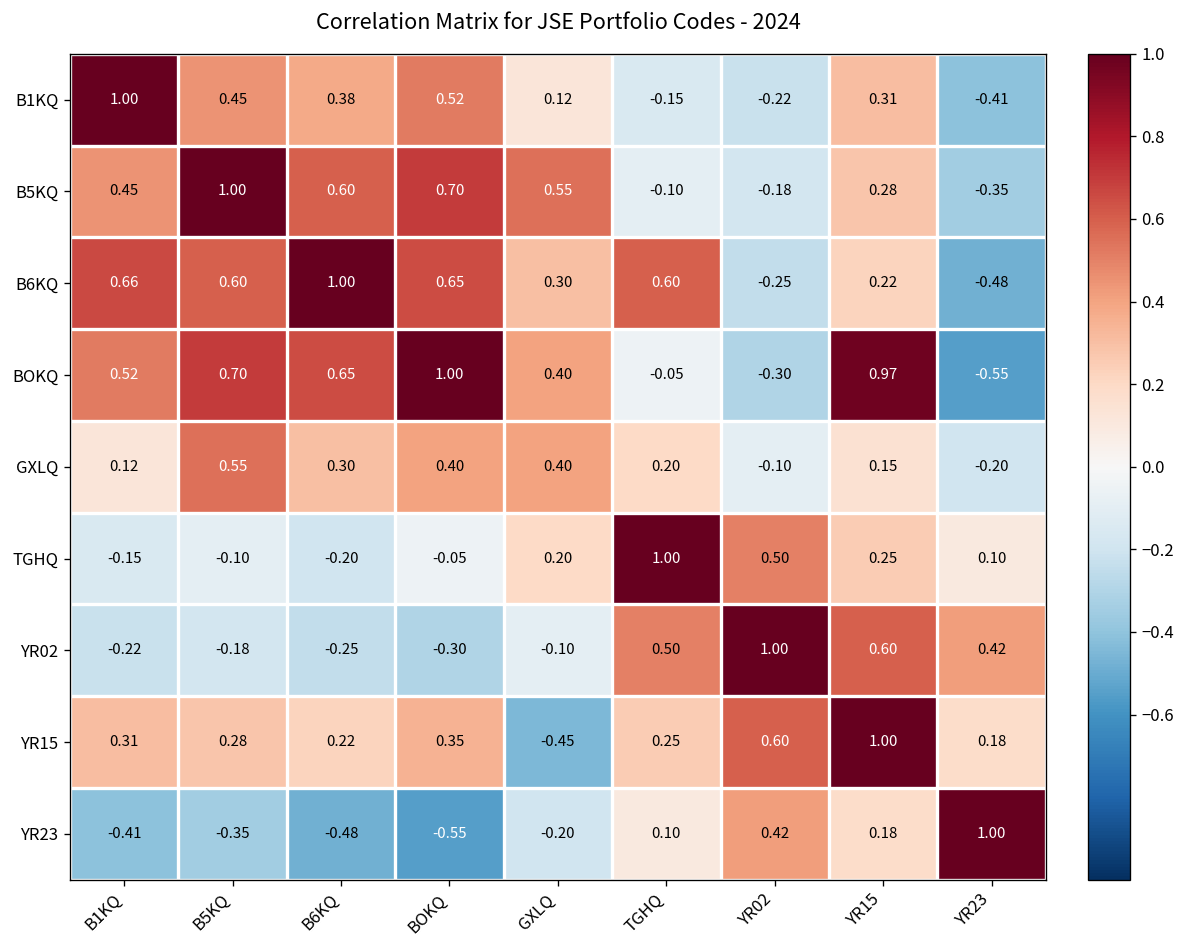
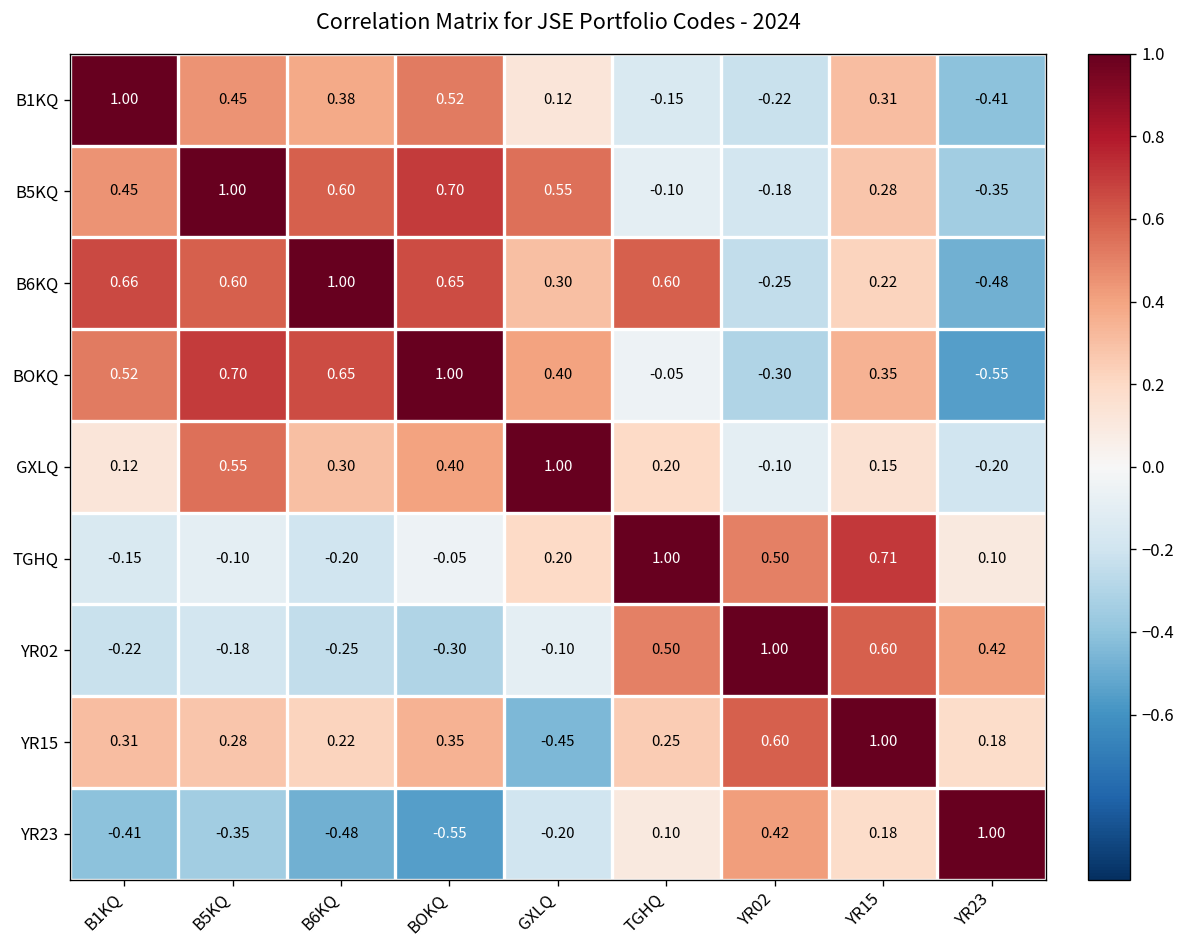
BOKQ, YR15: 0.97 -> 0.35
GXLQ, GXLQ: 0.40 -> 1.00
TGHQ, YR15: 0.25 -> 0.71
